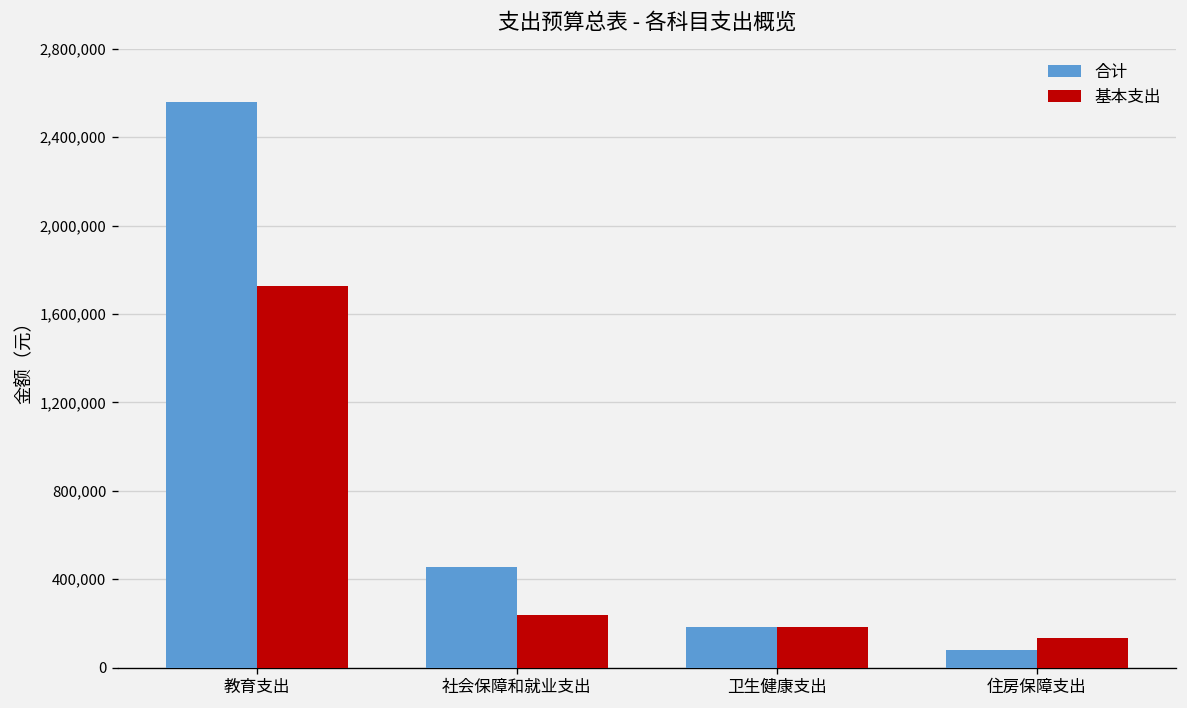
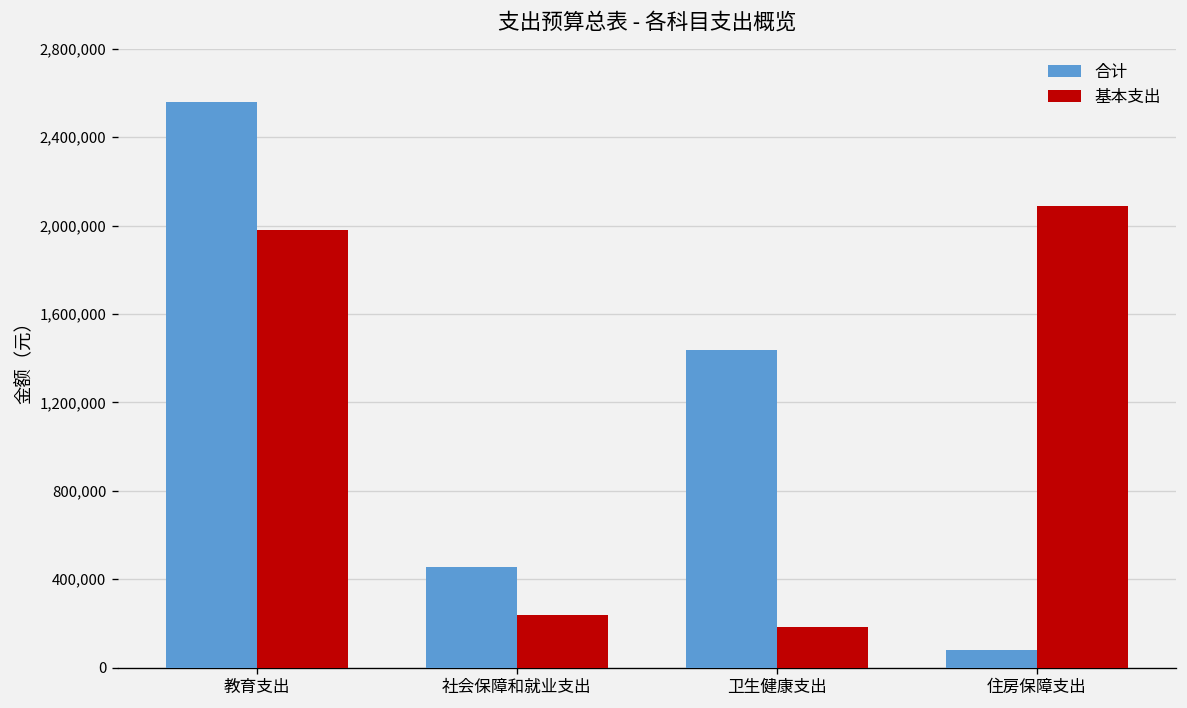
基本支出, 教育支出: 1,730,000 -> 1,980,000
合计, 卫生健康支出: 180,000 -> 1,440,000
基本支出, 住房保障支出: 130,000 -> 2,090,000
